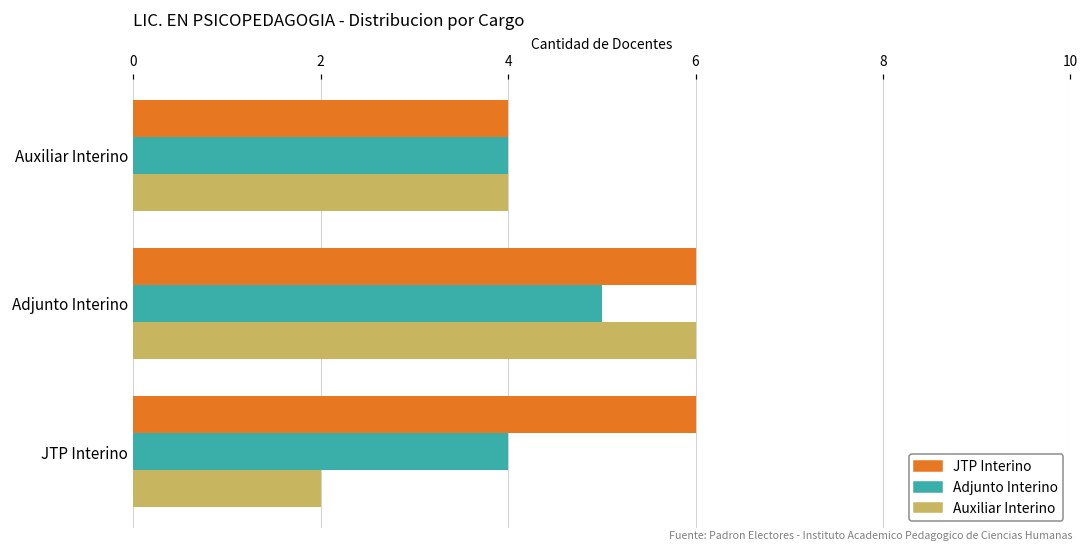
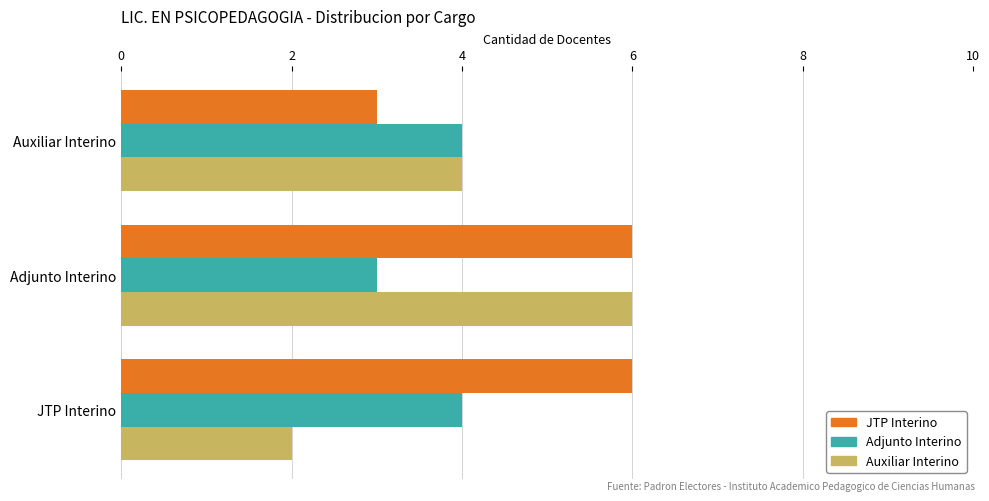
JTP Interino, Auxiliar Interino: 4 -> 3
Adjunto Interino, Adjunto Interino: 5 -> 3
